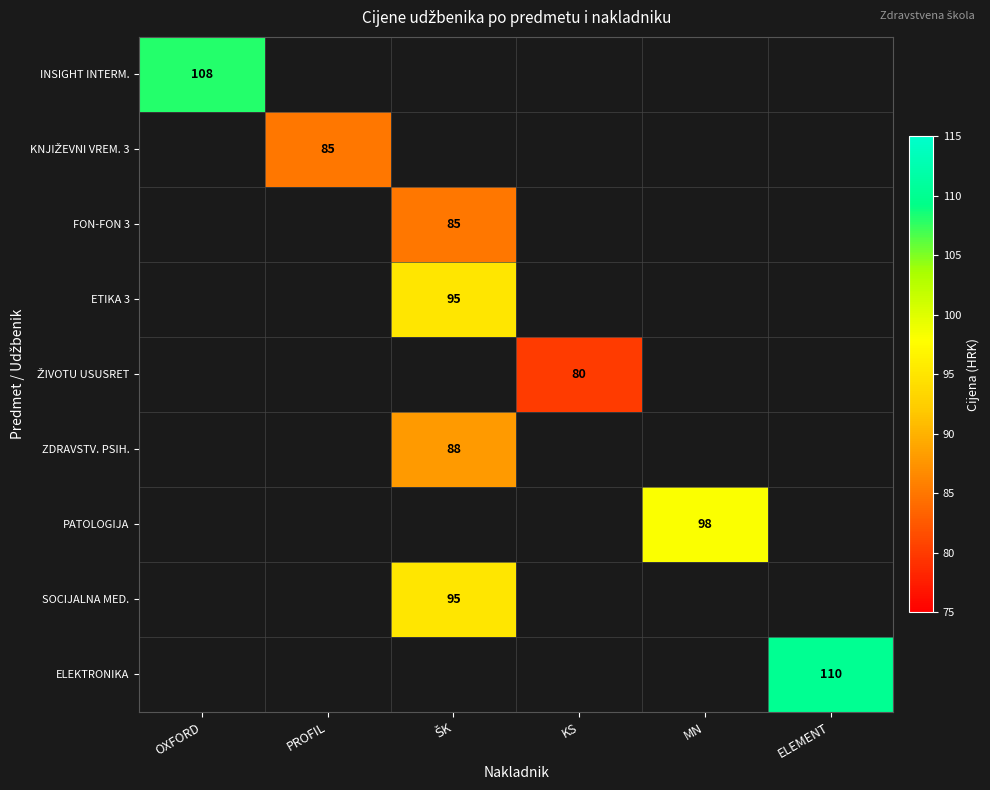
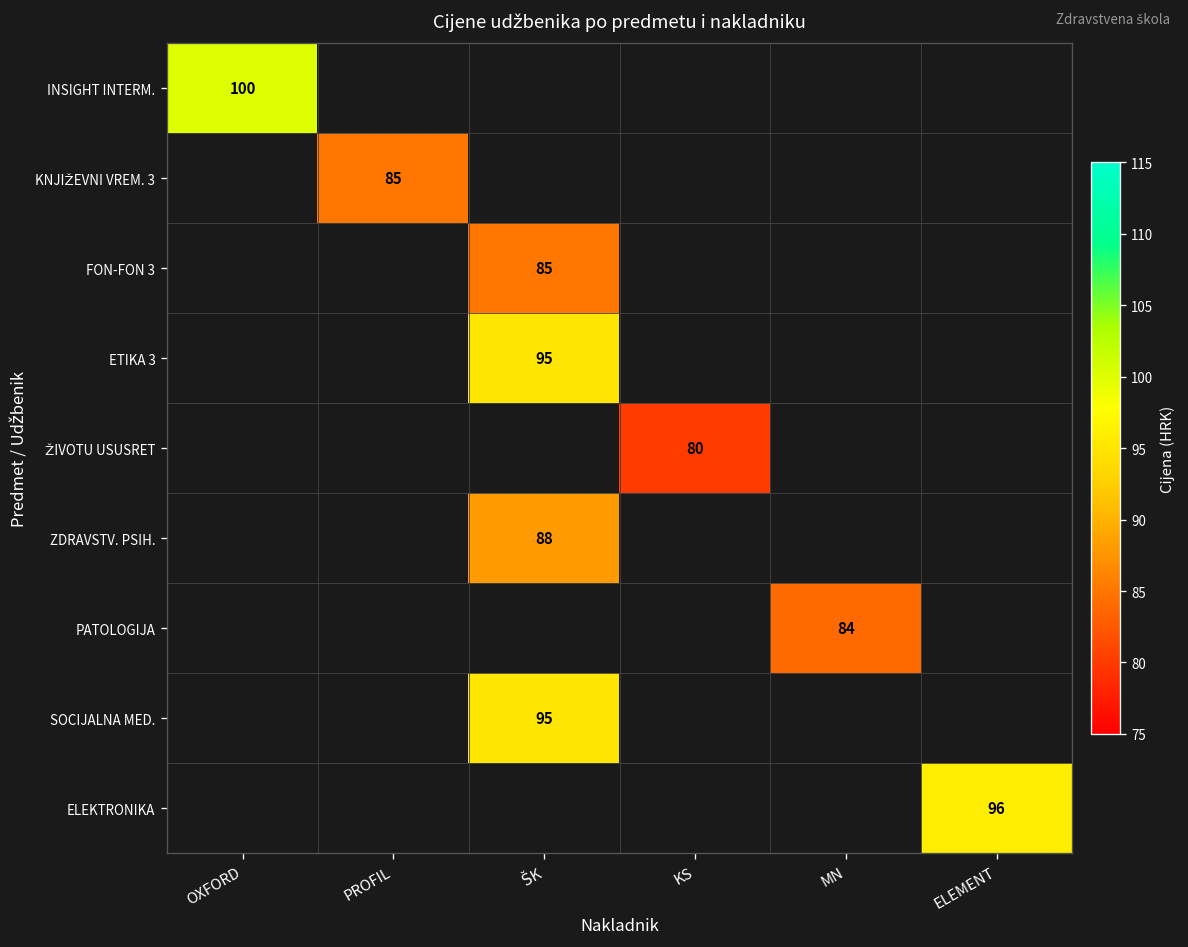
INSIGHT INTERM., OXFORD: 108 -> 100
PATOLOGIJA, MN: 98 -> 84
ELEKTRONIKA, ELEMENT: 110 -> 96
